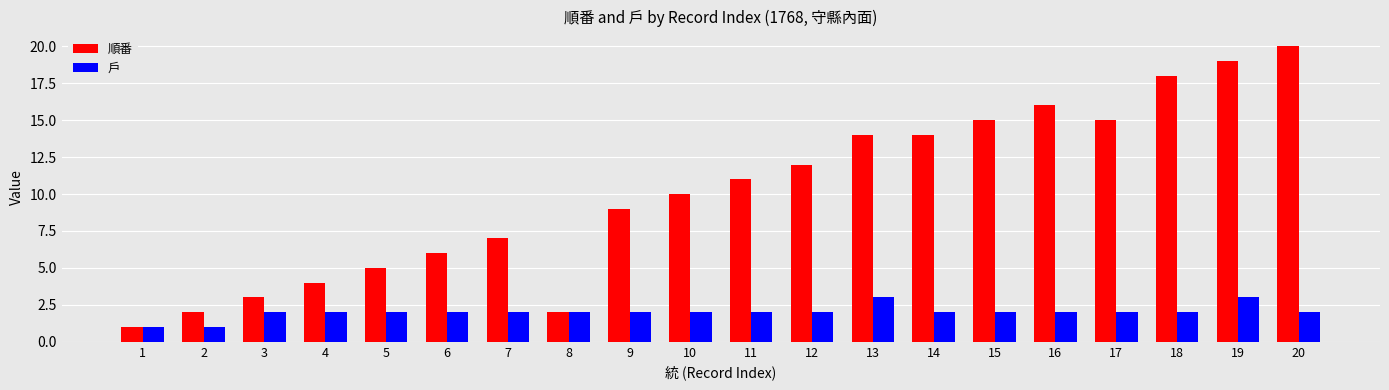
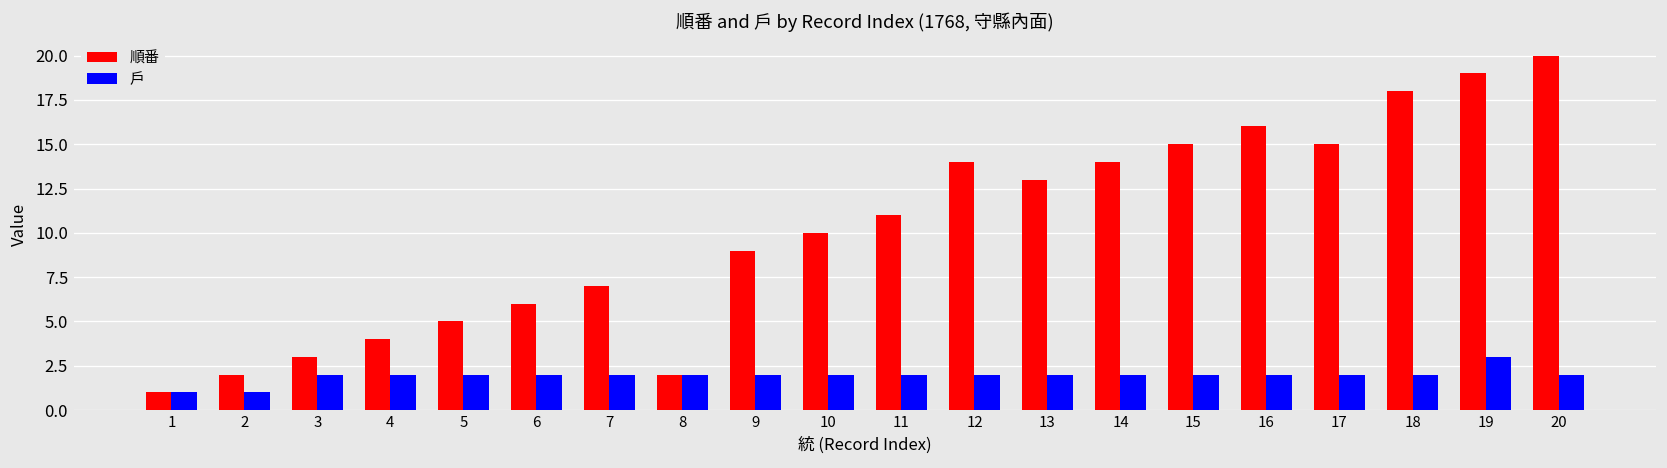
順番, 12: 12 -> 14
順番, 13: 14 -> 13
戶, 13: 3 -> 2
